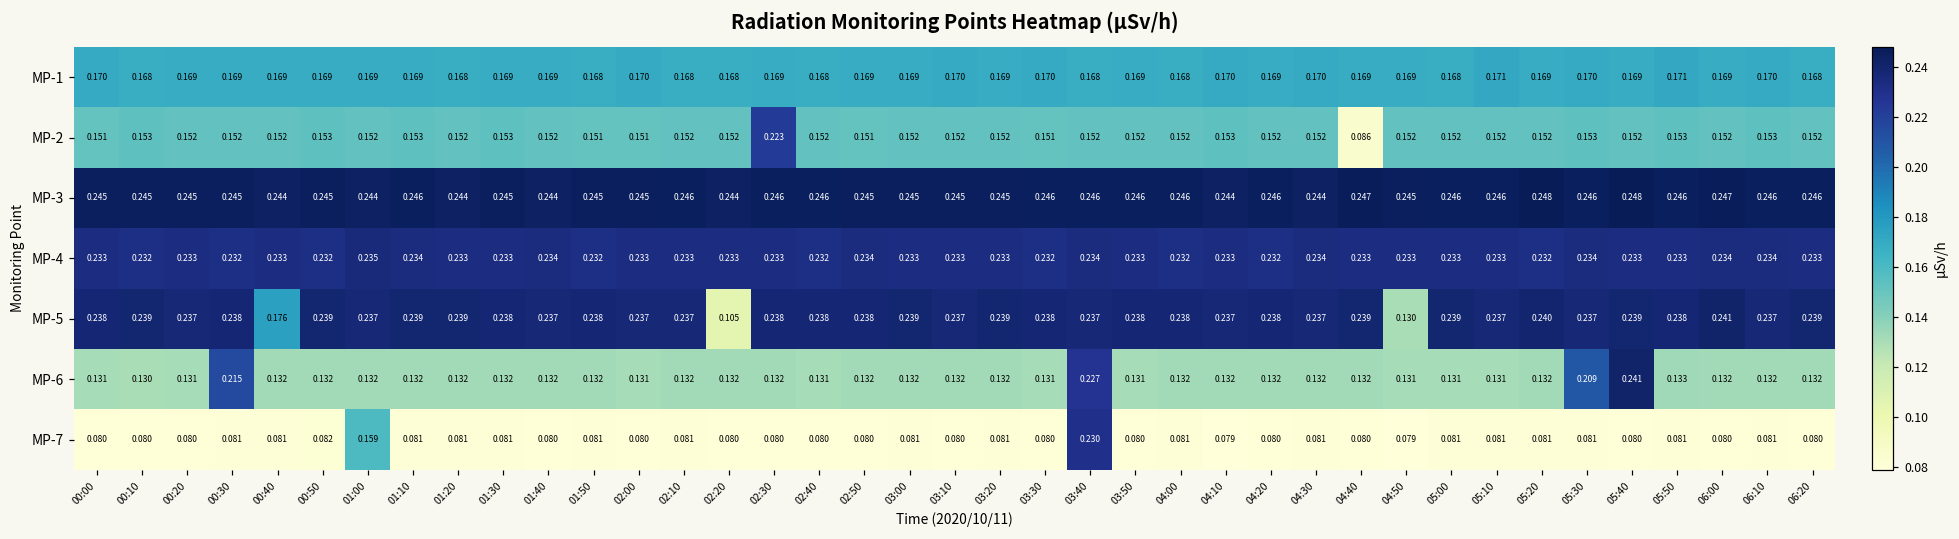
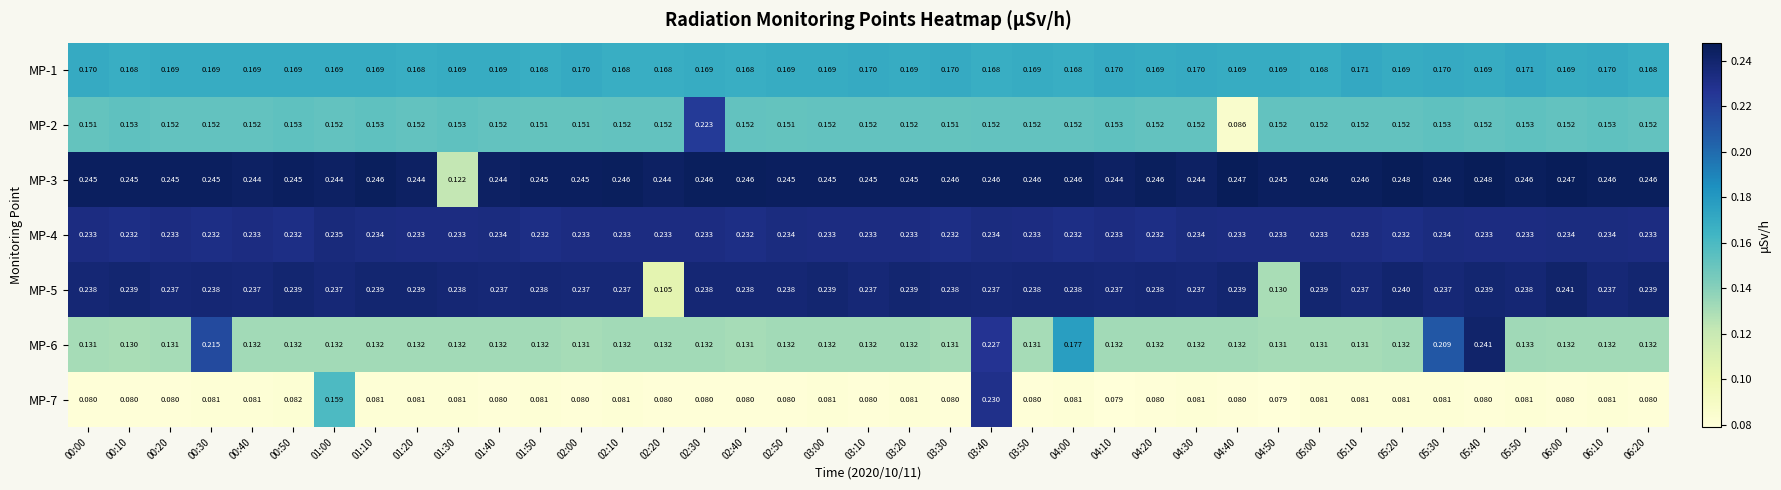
MP-3, 01:30: 0.245 -> 0.122
MP-5, 00:40: 0.176 -> 0.237
MP-6, 04:00: 0.132 -> 0.177
